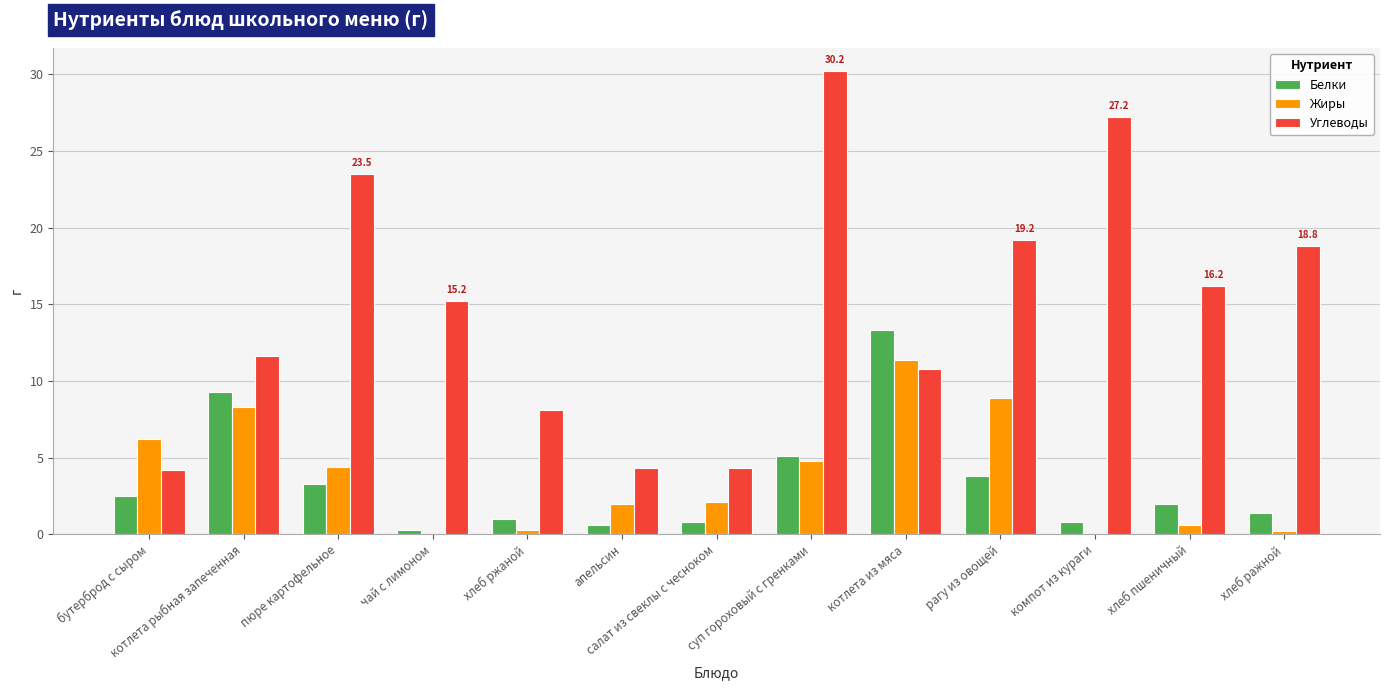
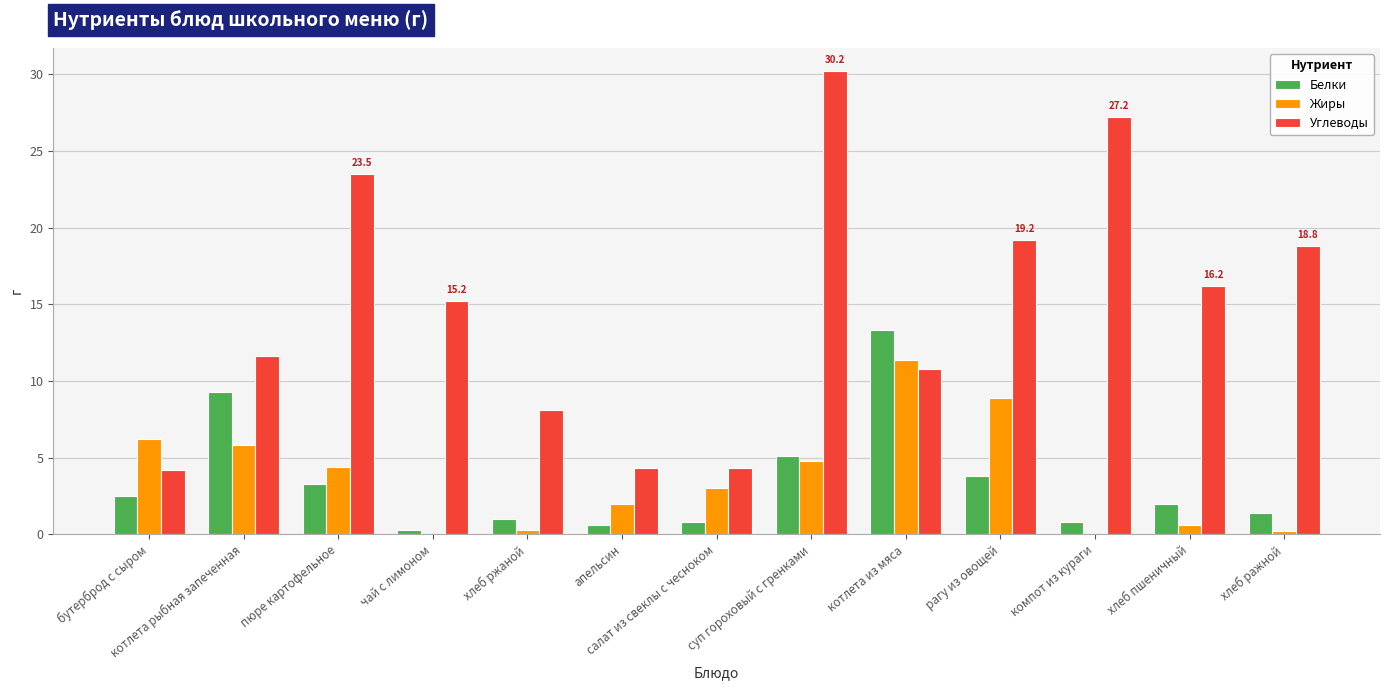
Жиры, котлета рыбная запеченная: 8.3 -> 5.8
Жиры, салат из свеклы с чесноком: 2.1 -> 3.0
